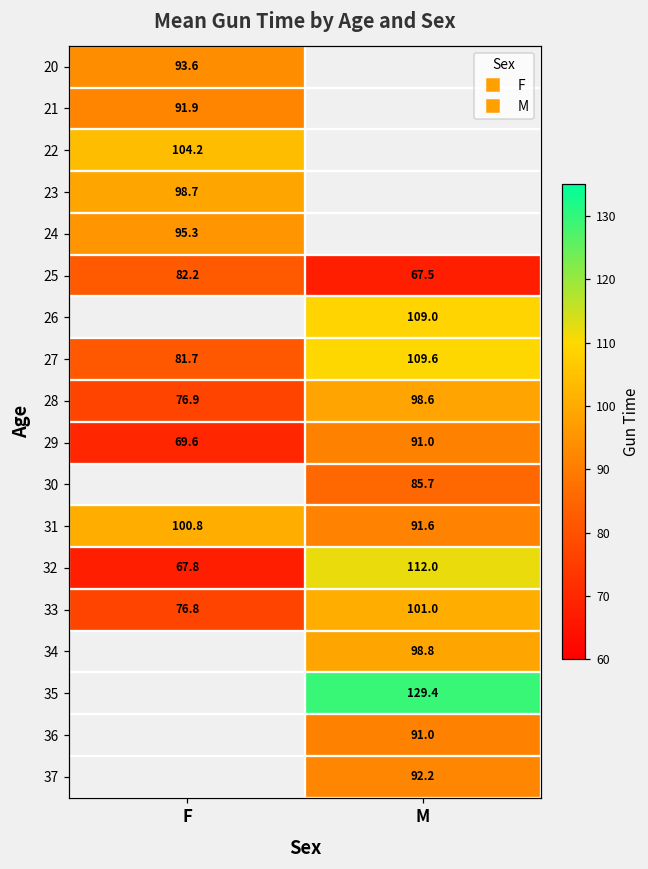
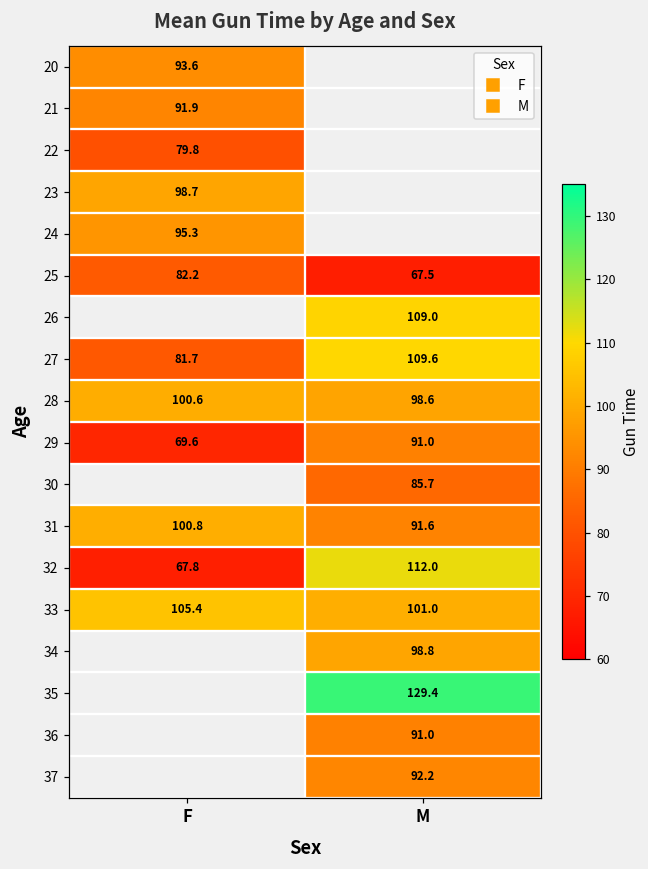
22, F: 104.2 -> 79.8
28, F: 76.9 -> 100.6
33, F: 76.8 -> 105.4
